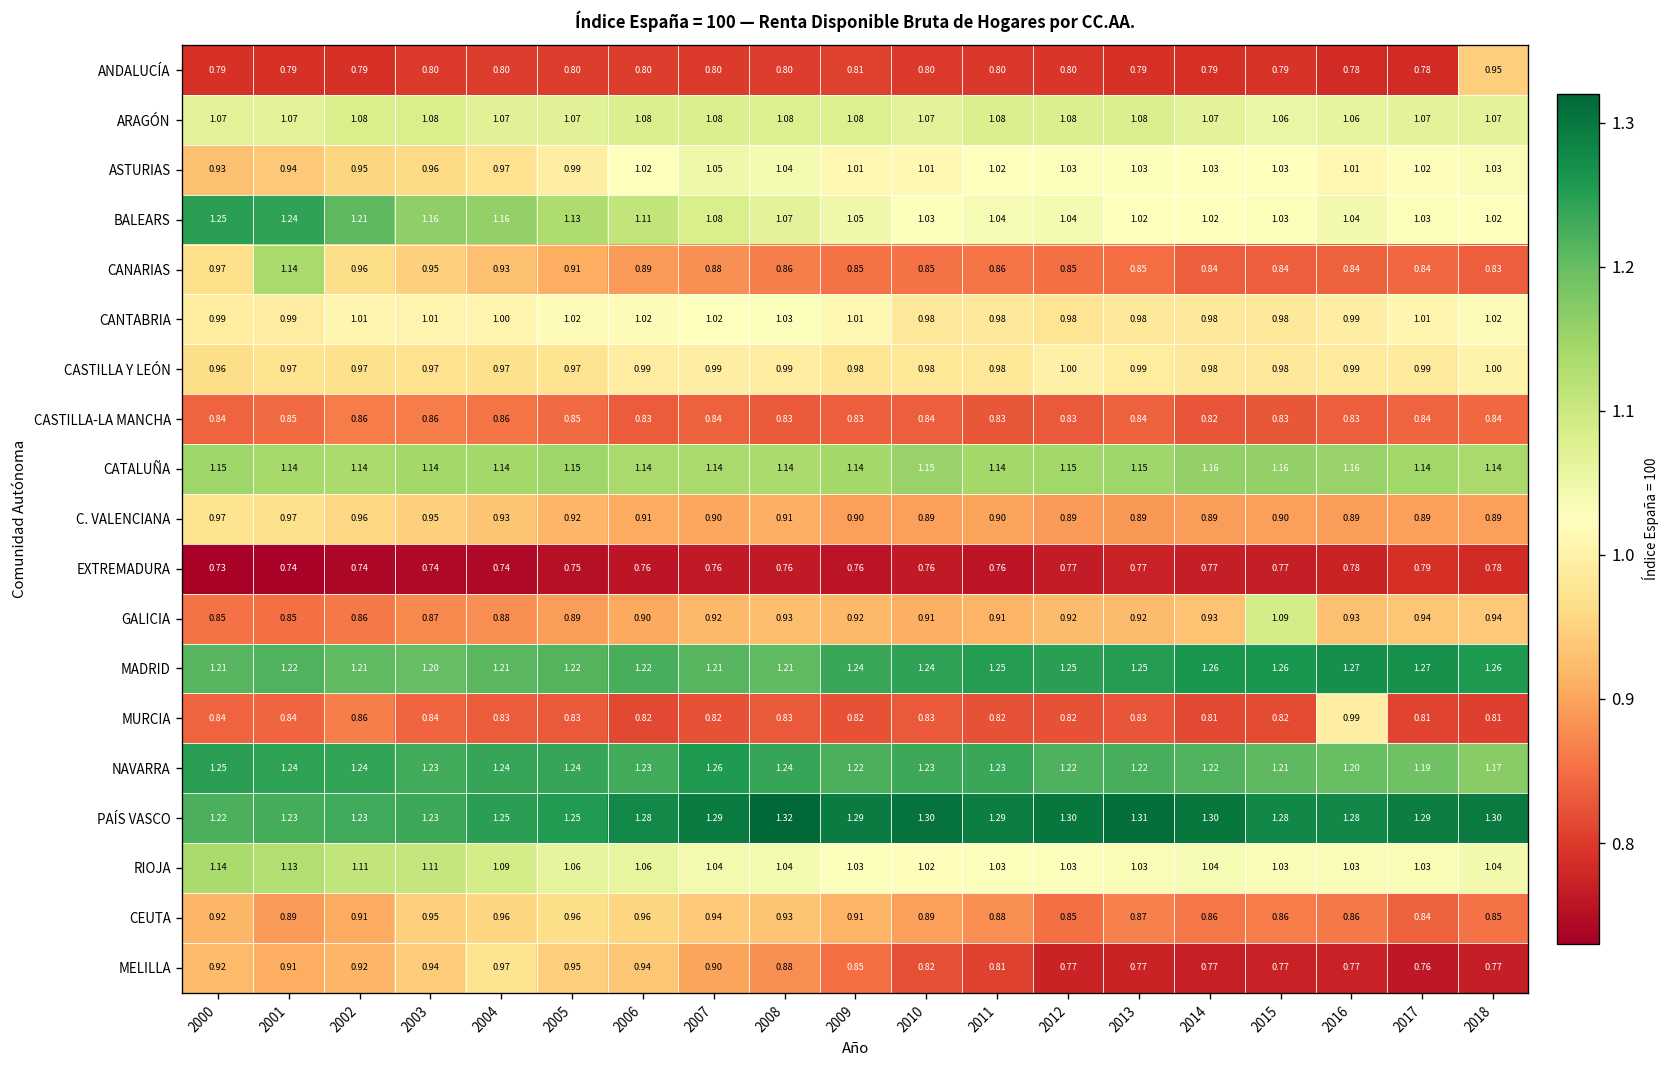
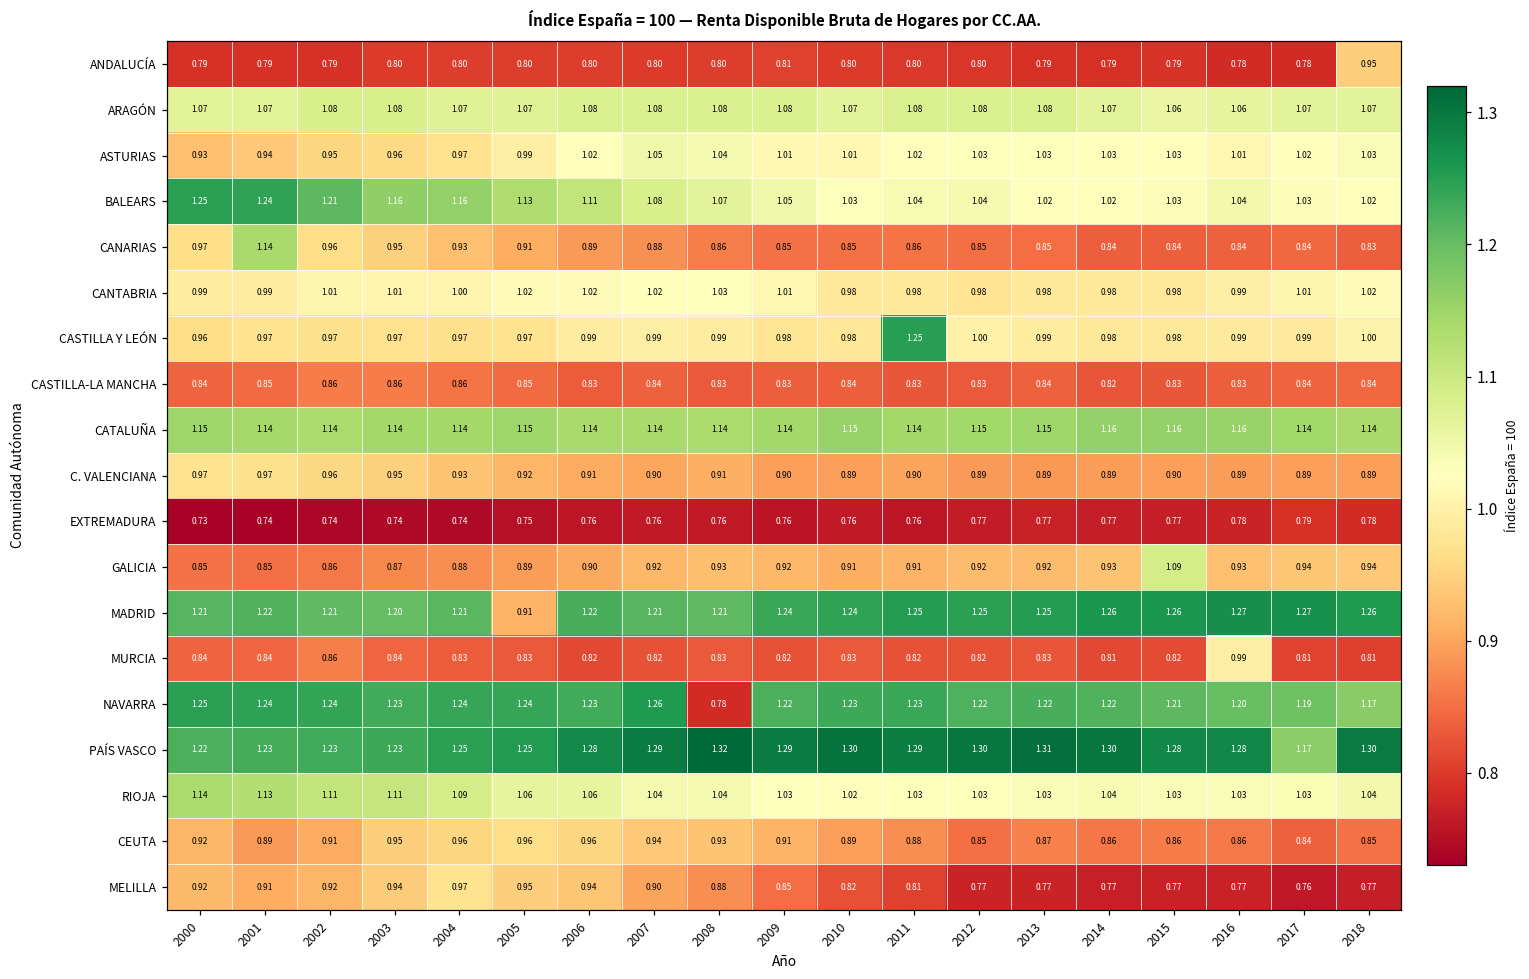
CASTILLA Y LEÓN, 2011: 0.98 -> 1.25
MADRID, 2005: 1.22 -> 0.91
NAVARRA, 2008: 1.24 -> 0.78
PAÍS VASCO, 2017: 1.29 -> 1.17
